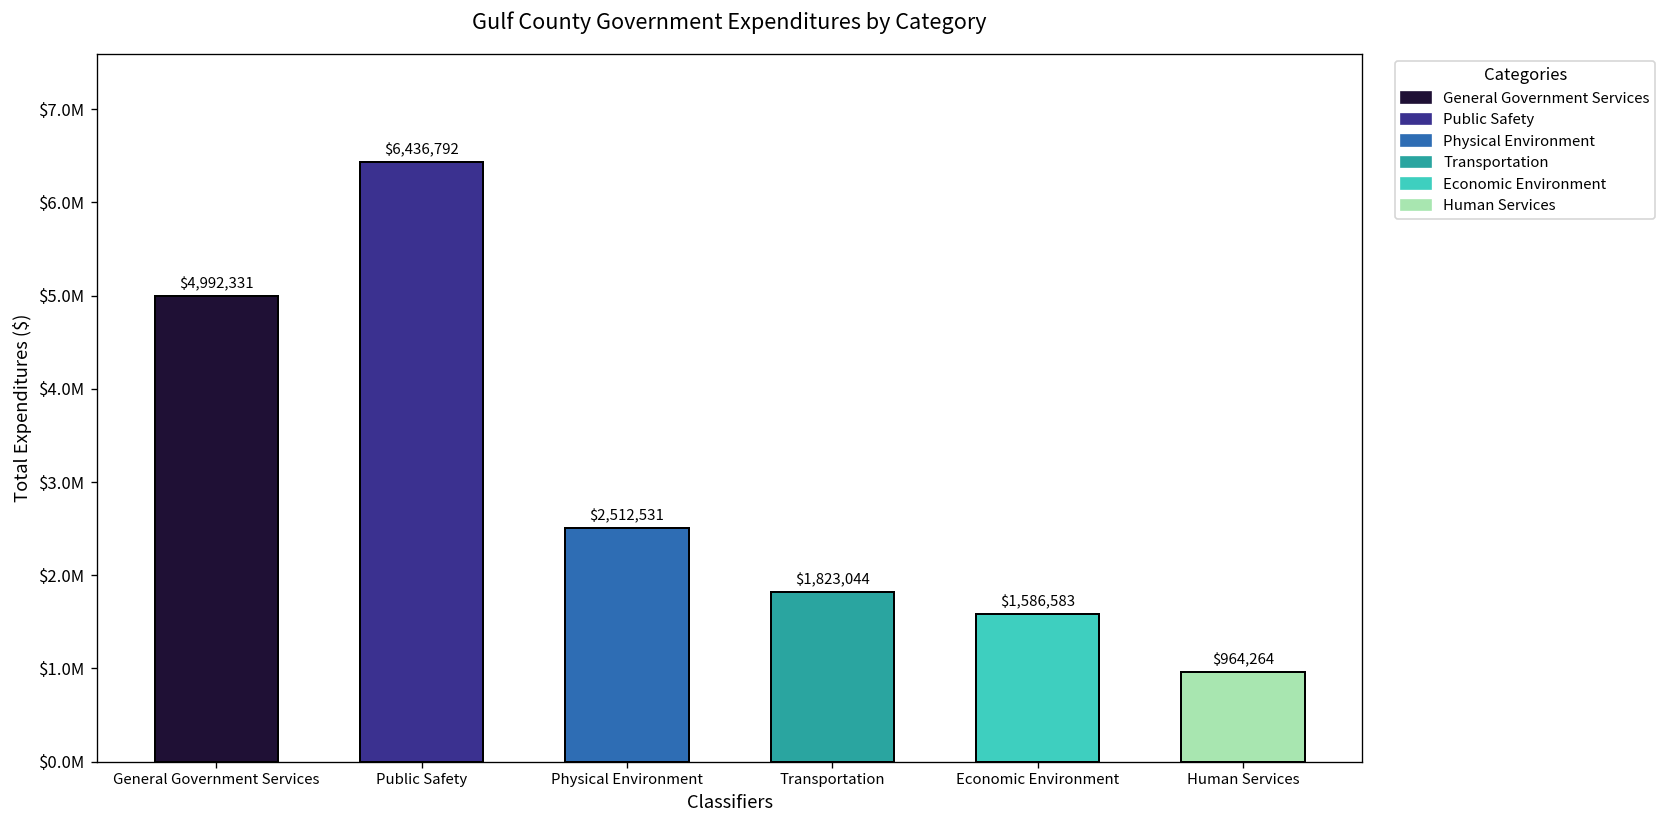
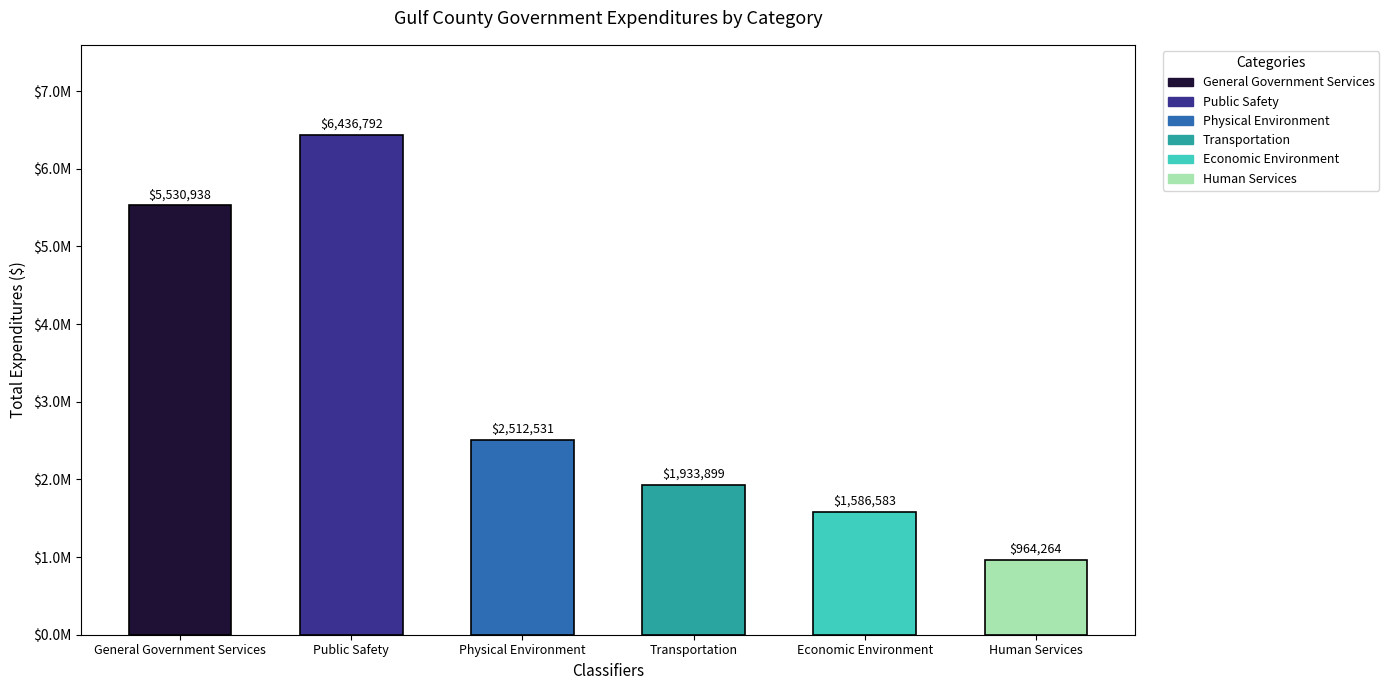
General Government Services: $4,992,331 -> $5,530,938
Transportation: $1,823,044 -> $1,933,899
